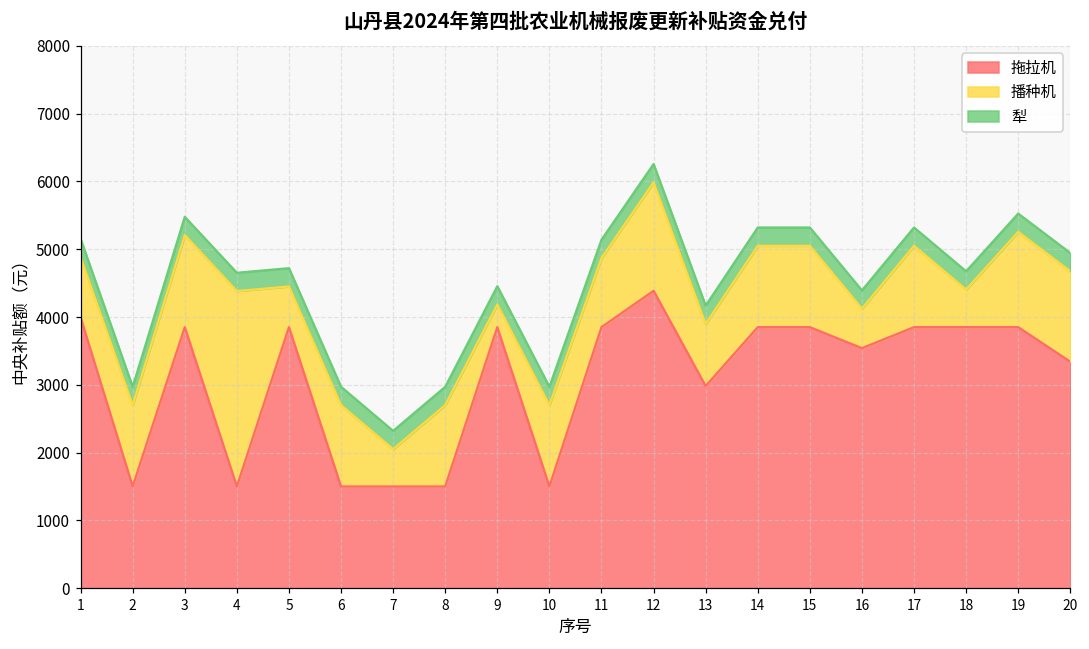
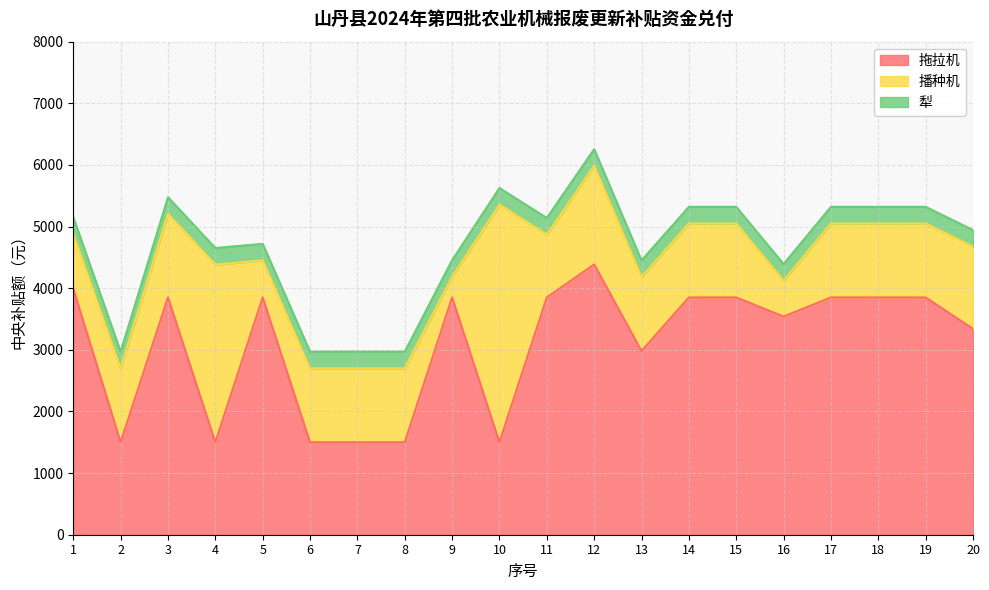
播种机, 7: 600 -> 1200
播种机, 10: 1200 -> 3900
播种机, 13: 900 -> 1200
播种机, 18: 600 -> 1200
播种机, 19: 1400 -> 1200
